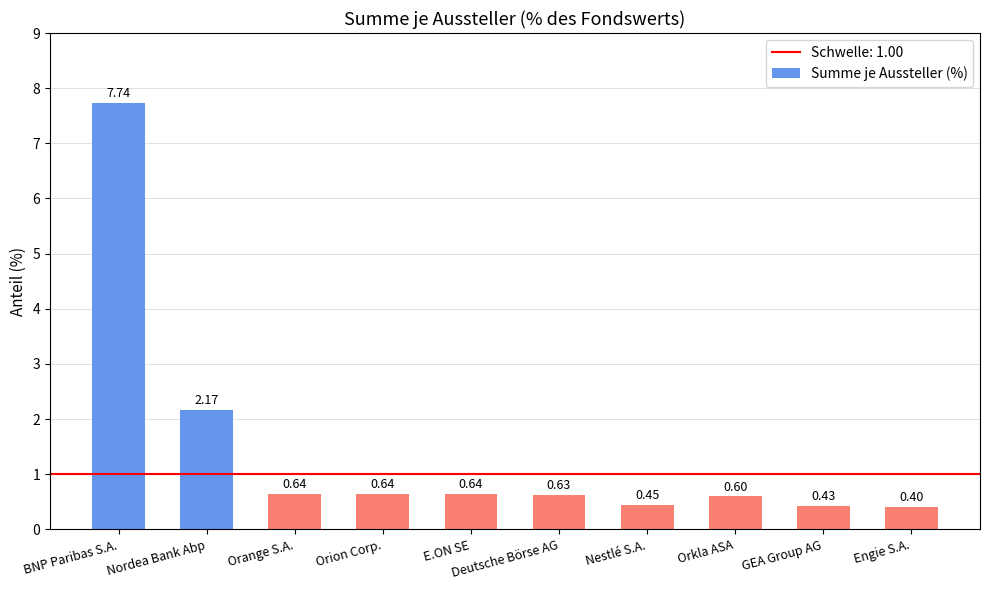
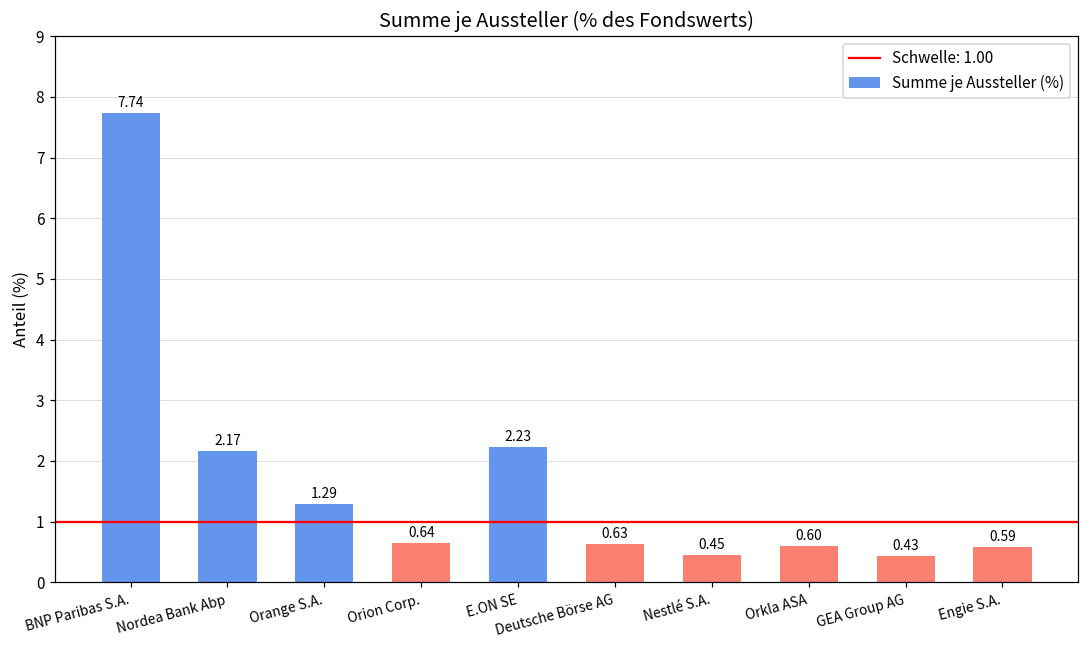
Orange S.A.: 0.64 -> 1.29
E.ON SE: 0.64 -> 2.23
Engie S.A.: 0.40 -> 0.59
